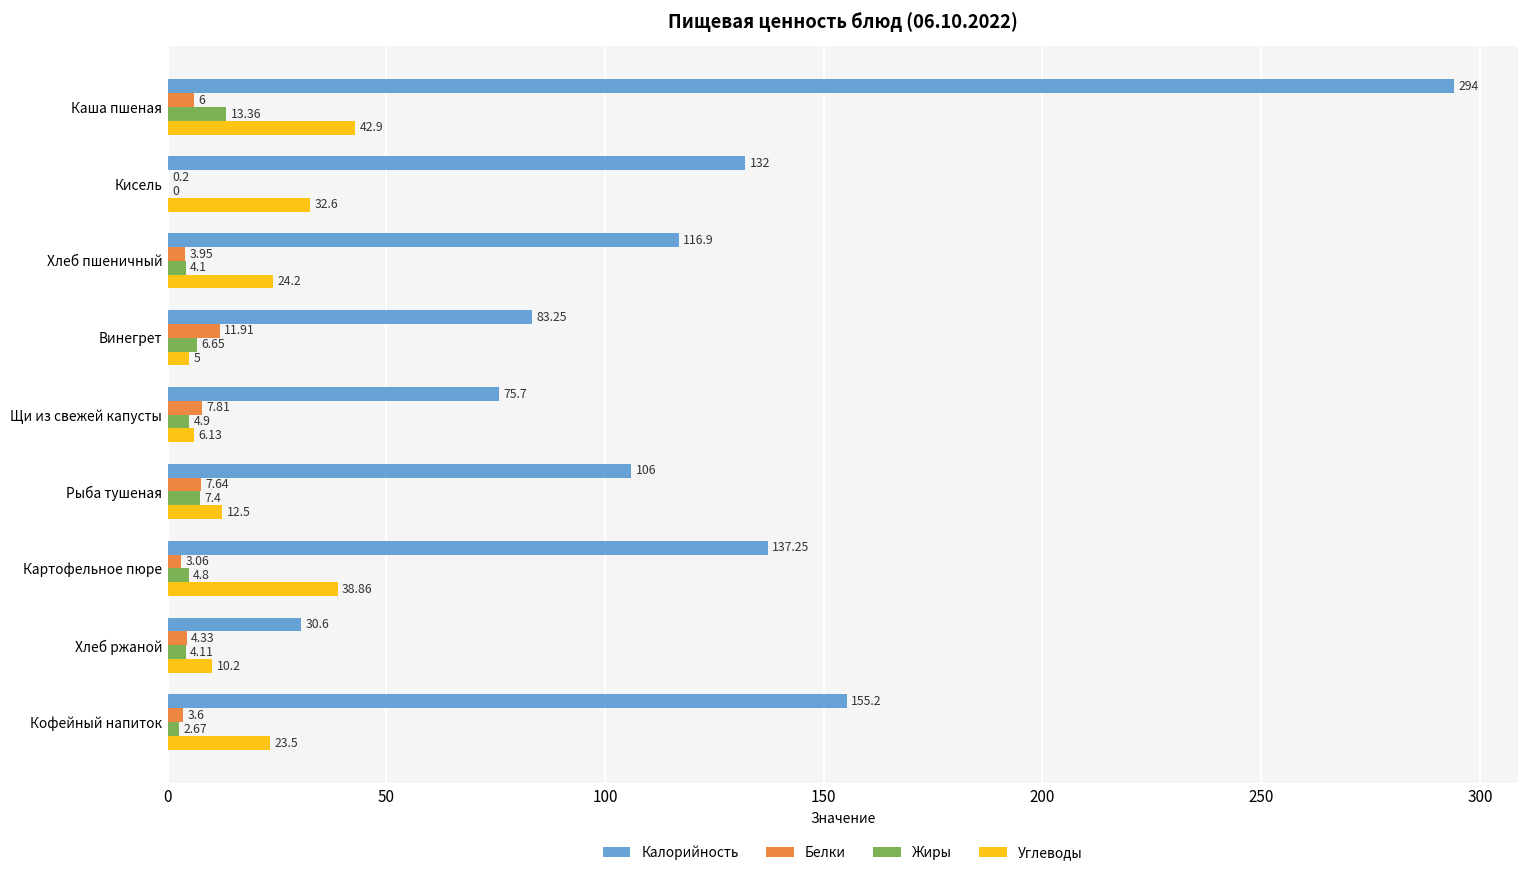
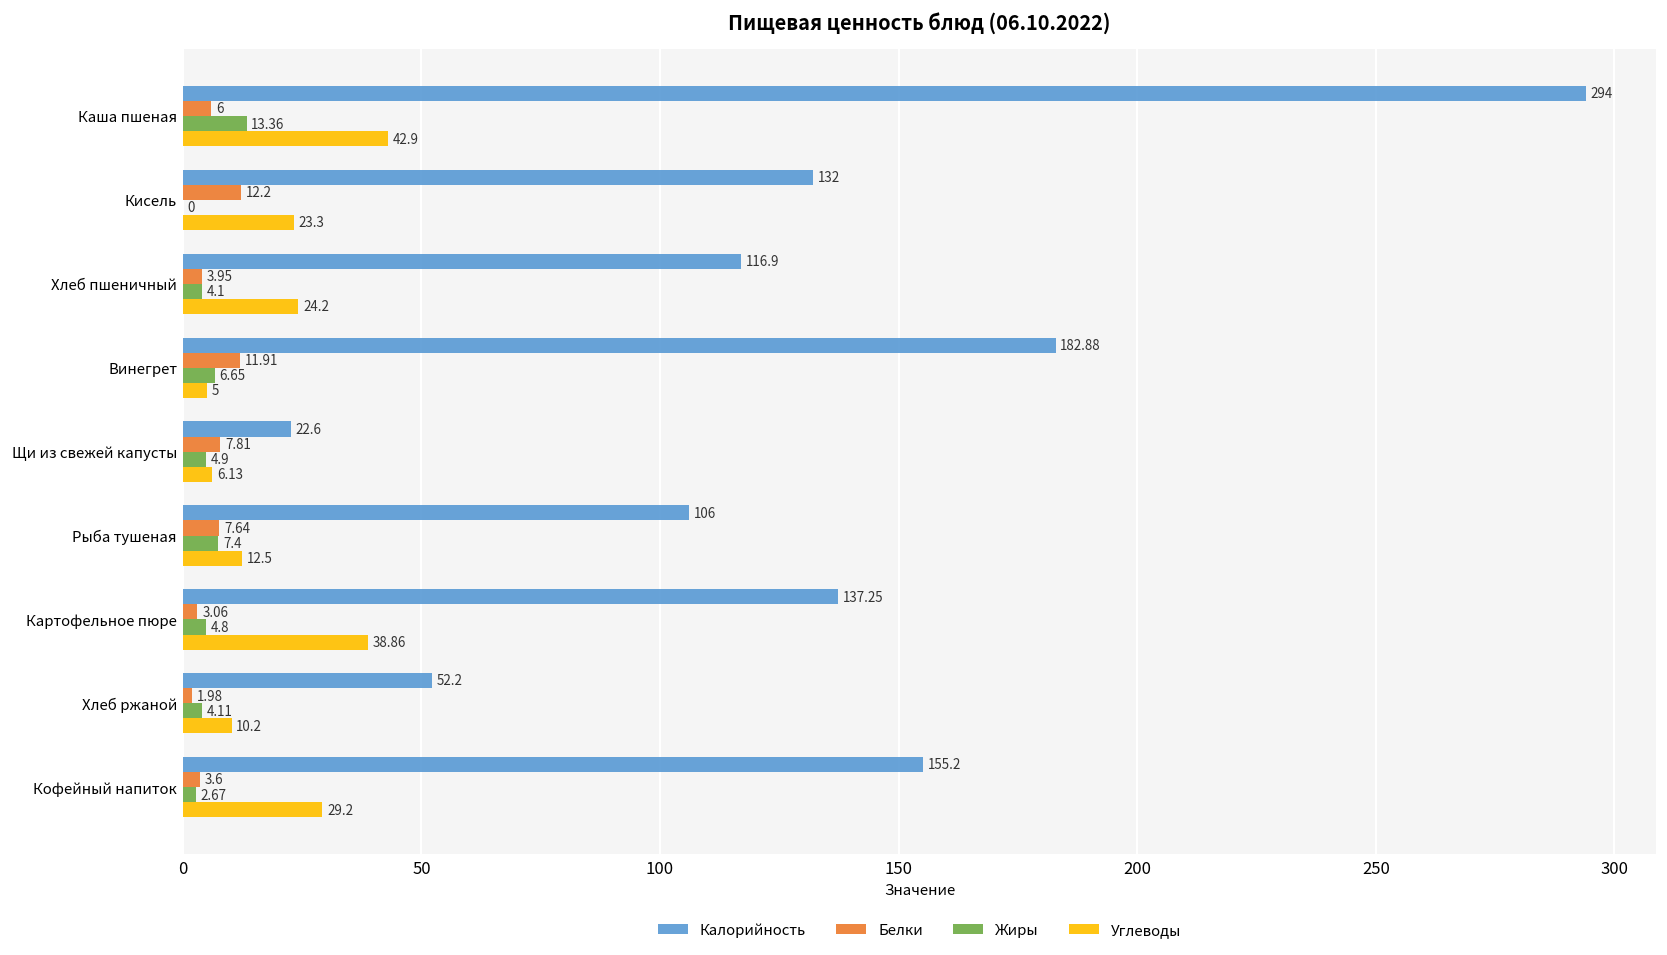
Белки, Кисель: 0.2 -> 12.2
Углеводы, Кисель: 32.6 -> 23.3
Калорийность, Винегрет: 83.25 -> 182.88
Калорийность, Щи из свежей капусты: 75.7 -> 22.6
Калорийность, Хлеб ржаной: 30.6 -> 52.2
Белки, Хлеб ржаной: 4.33 -> 1.98
Углеводы, Кофейный напиток: 23.5 -> 29.2
